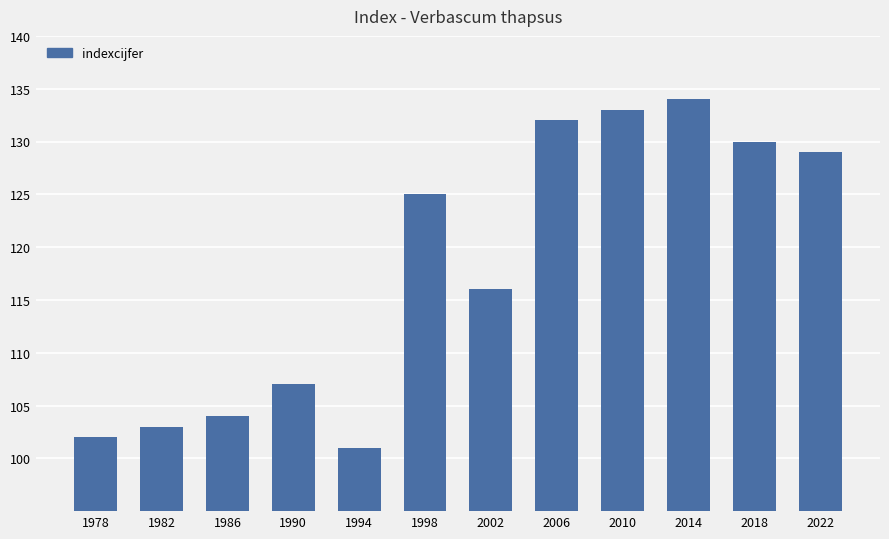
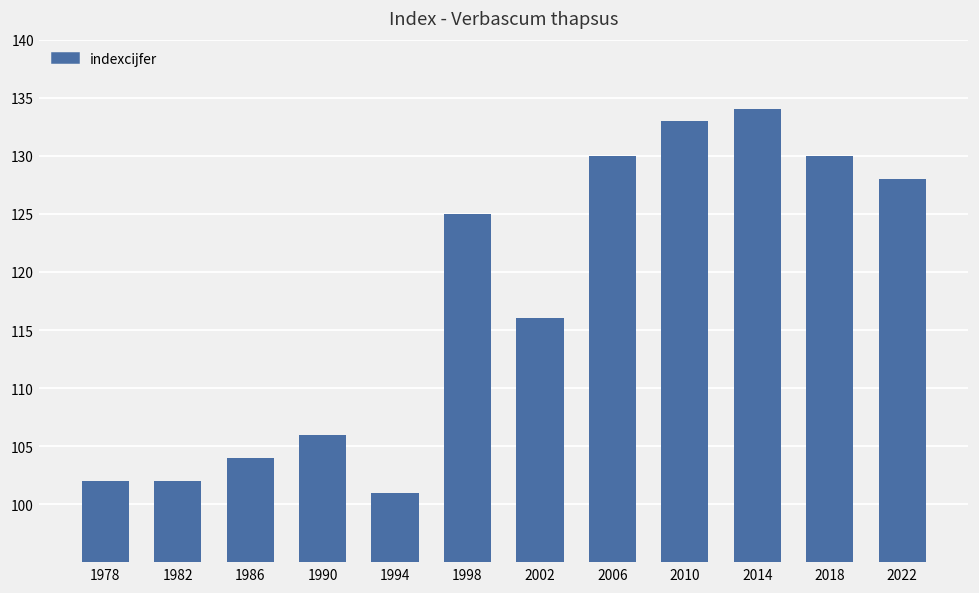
1982: 103 -> 102
1990: 107 -> 106
2006: 132 -> 130
2022: 129 -> 128
